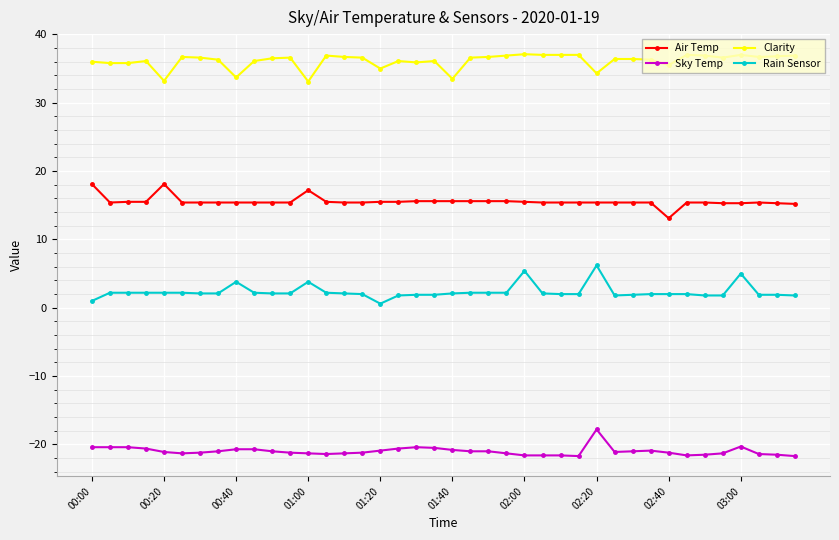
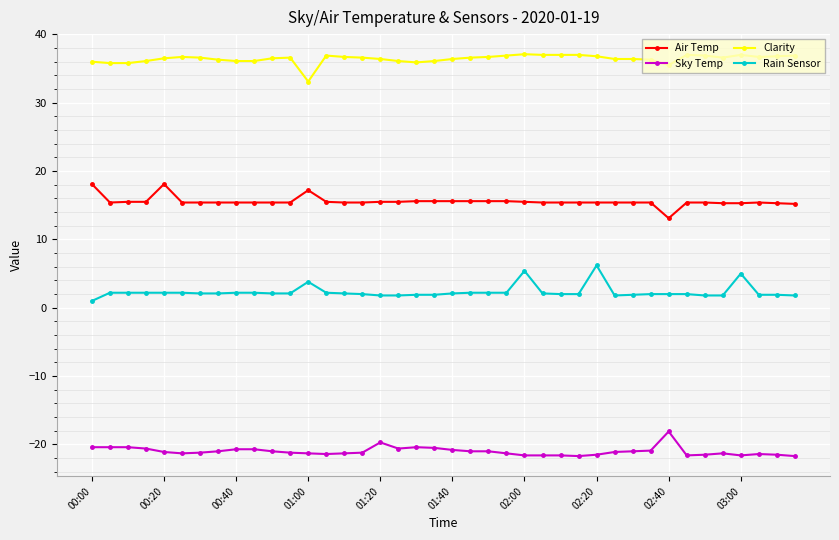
Clarity, 00:20: 33 -> 37
Clarity, 00:40: 34 -> 36
Rain Sensor, 00:40: 4 -> 2
Sky Temp, 01:20: -21 -> -20
Clarity, 01:20: 35 -> 36
Rain Sensor, 01:20: 1 -> 2
Clarity, 01:40: 34 -> 36
Sky Temp, 02:20: -18 -> -22
Clarity, 02:20: 34 -> 37
Sky Temp, 02:40: -21 -> -18
Sky Temp, 03:00: -20 -> -22
